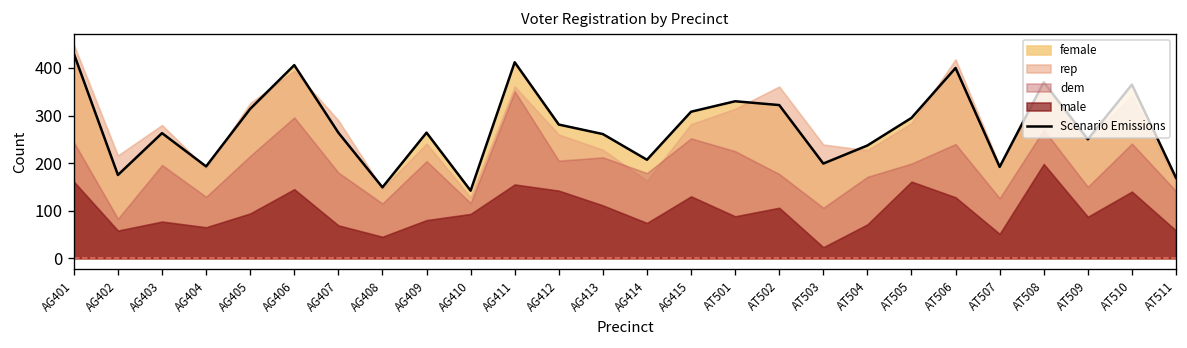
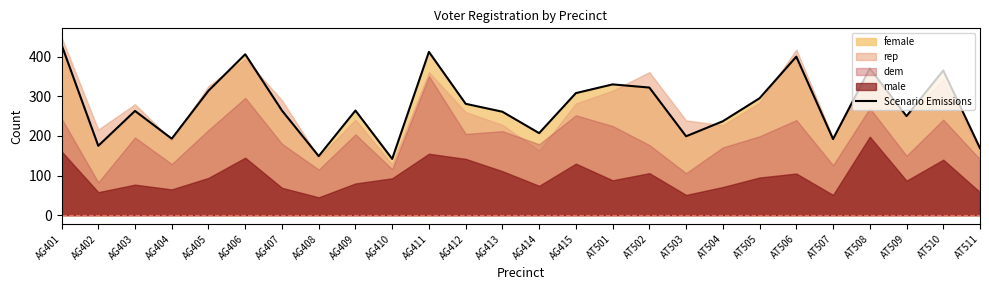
male, AT503: 20 -> 50
male, AT505: 160 -> 100
male, AT506: 130 -> 110
